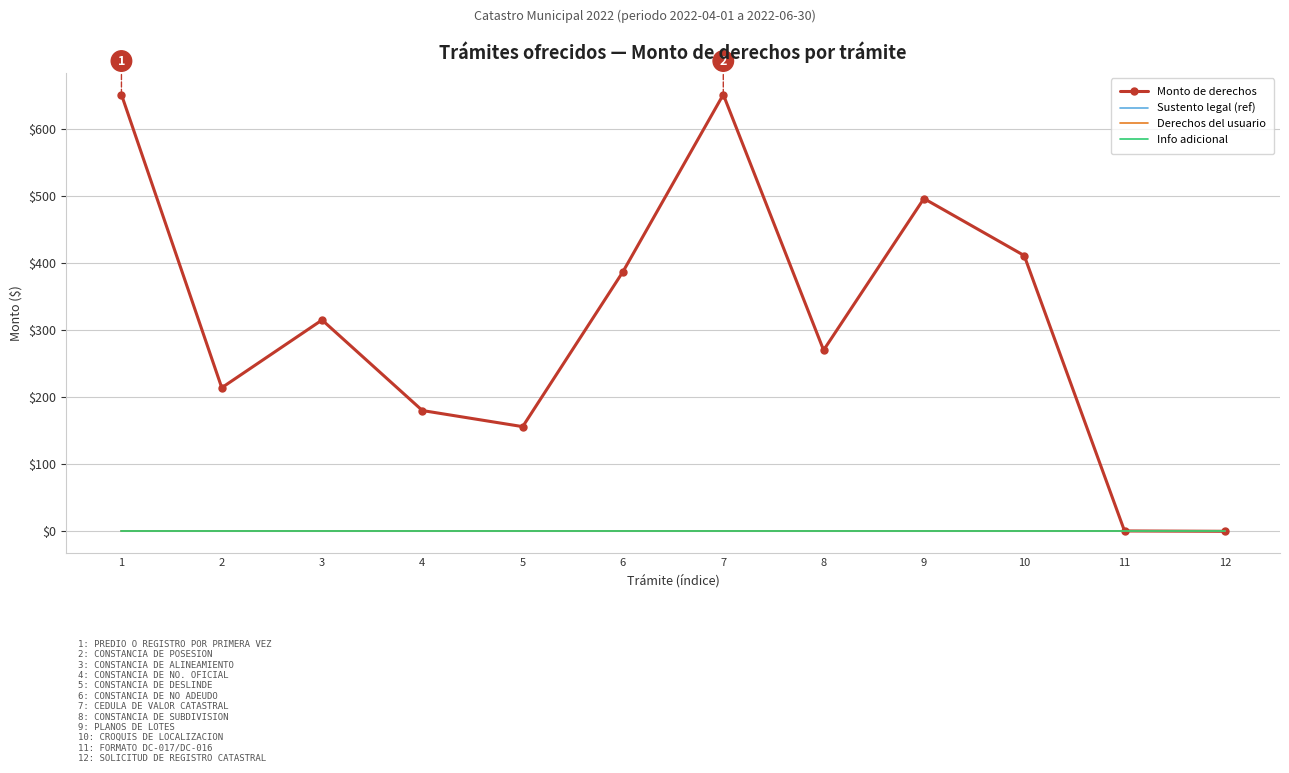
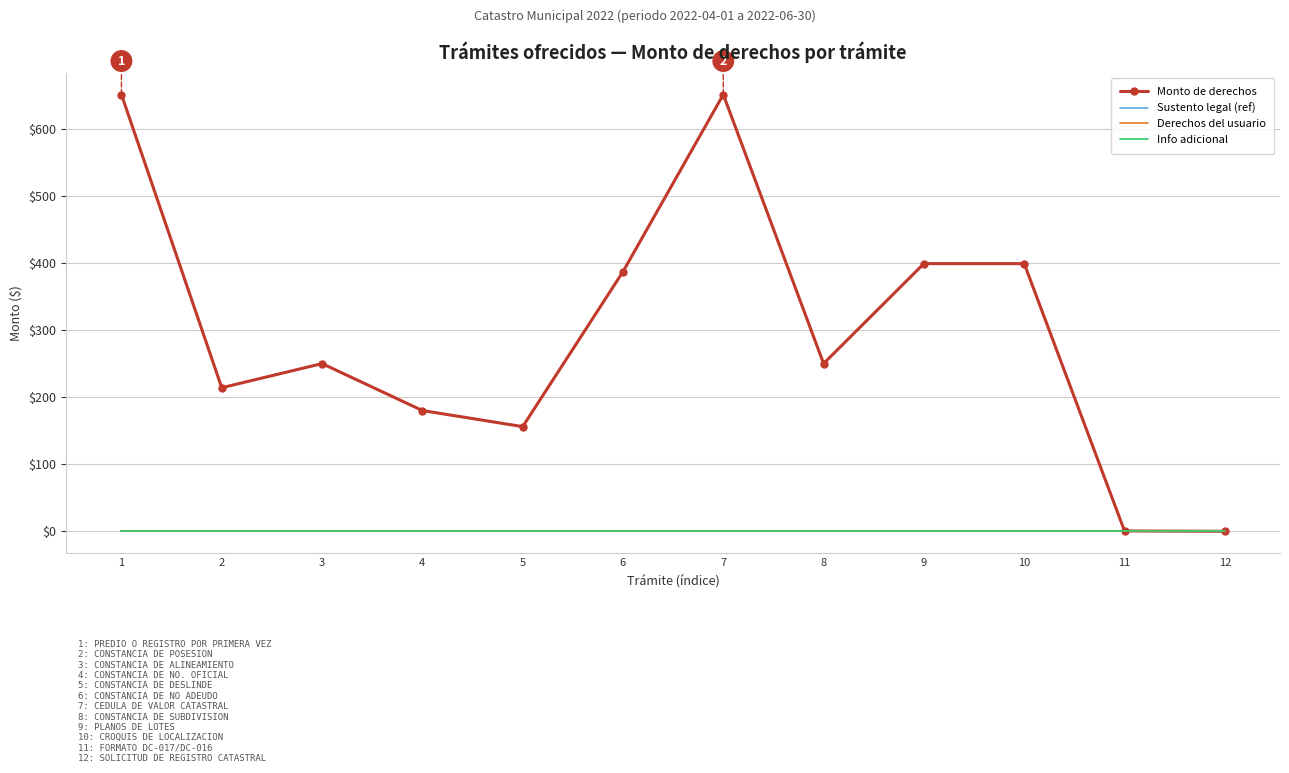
Monto de derechos, 3: $320 -> $250
Monto de derechos, 8: $270 -> $250
Monto de derechos, 9: $500 -> $400
Monto de derechos, 10: $410 -> $400
